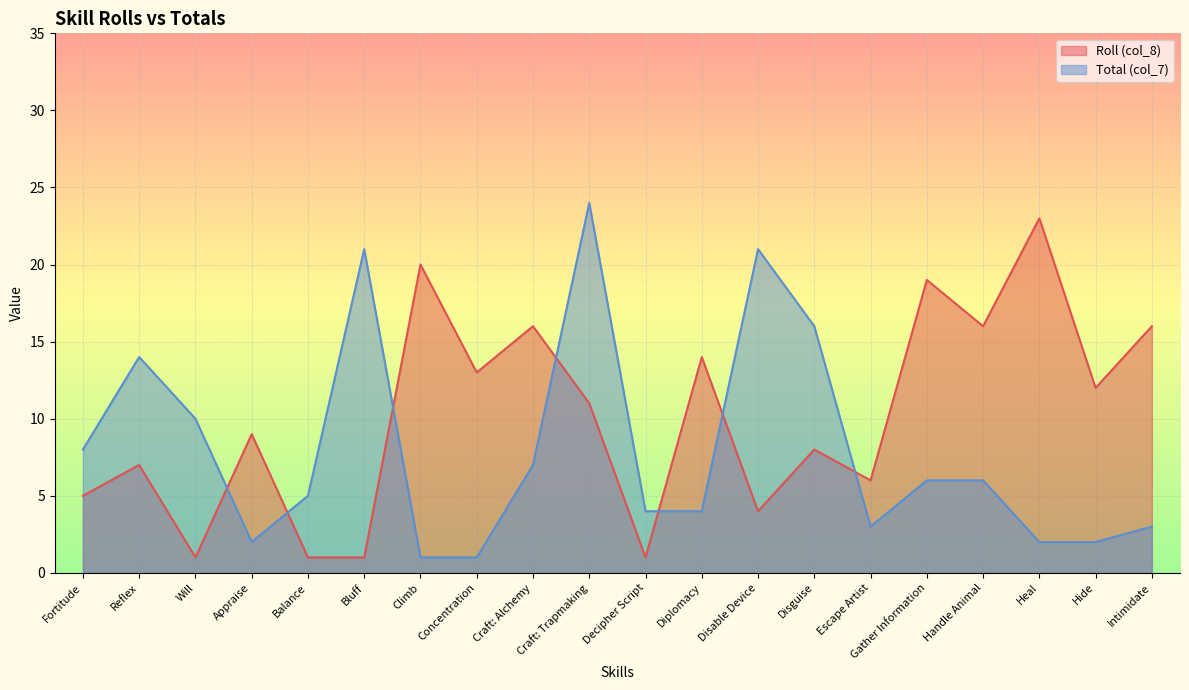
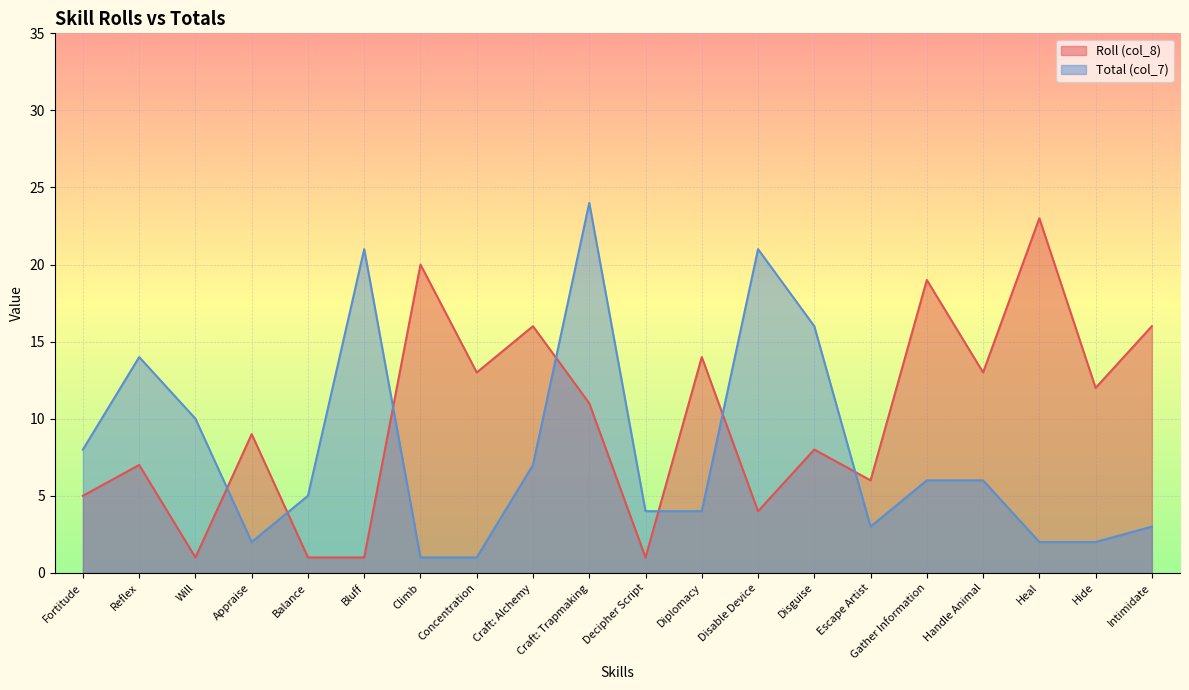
Roll (col_8), Handle Animal: 16 -> 13
